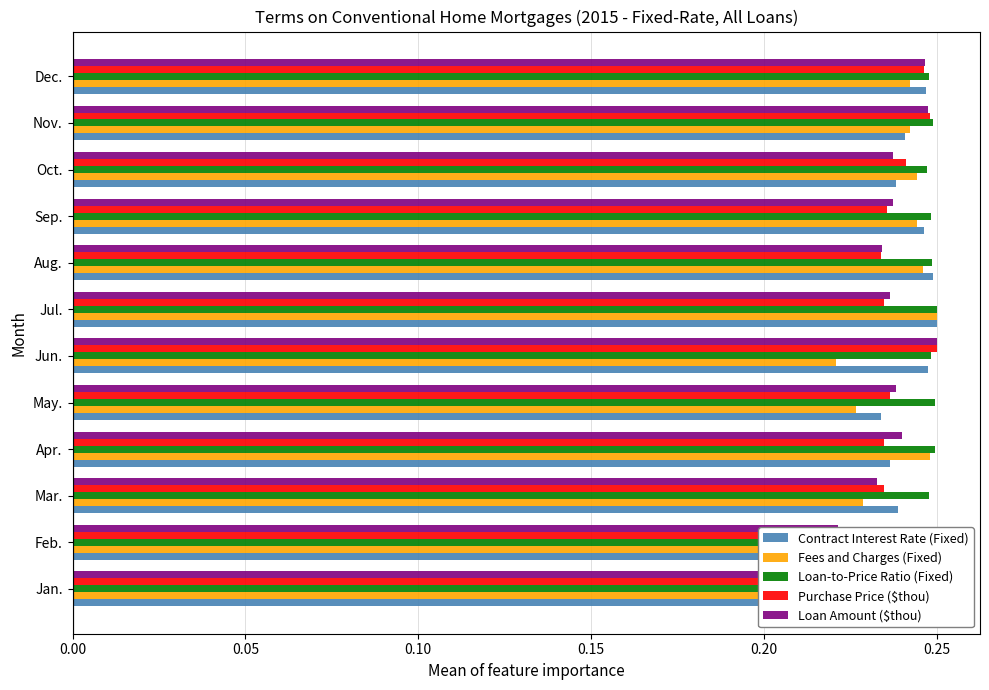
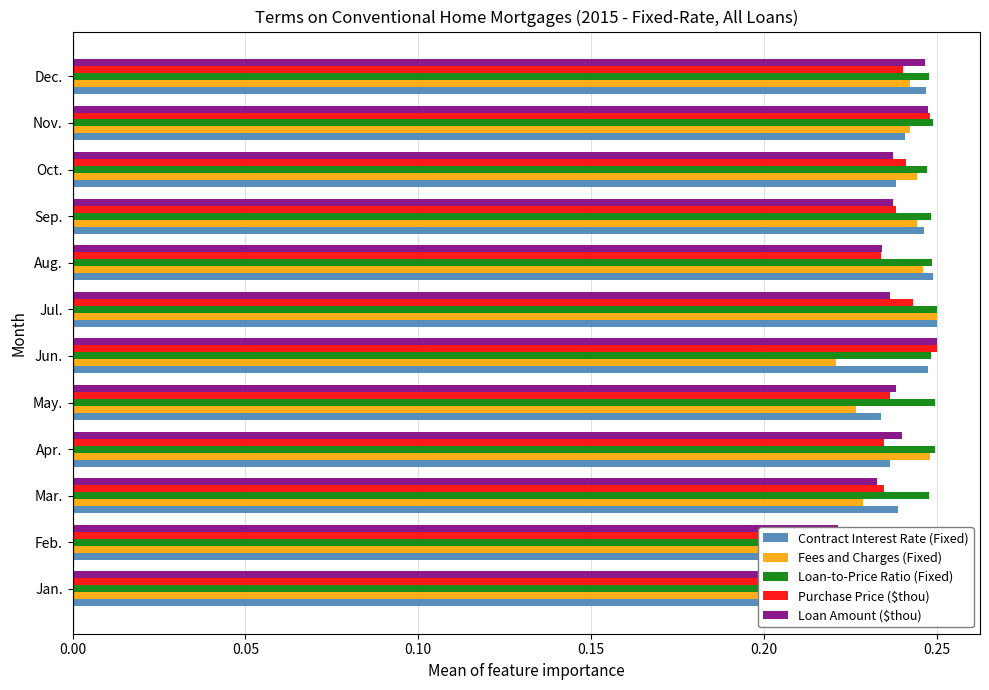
Purchase Price ($thou), Dec.: 0.246 -> 0.240
Purchase Price ($thou), Sep.: 0.236 -> 0.238
Purchase Price ($thou), Jul.: 0.235 -> 0.243
